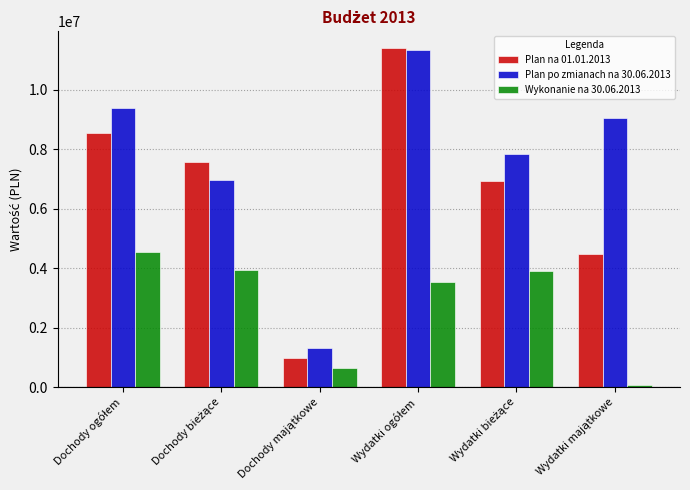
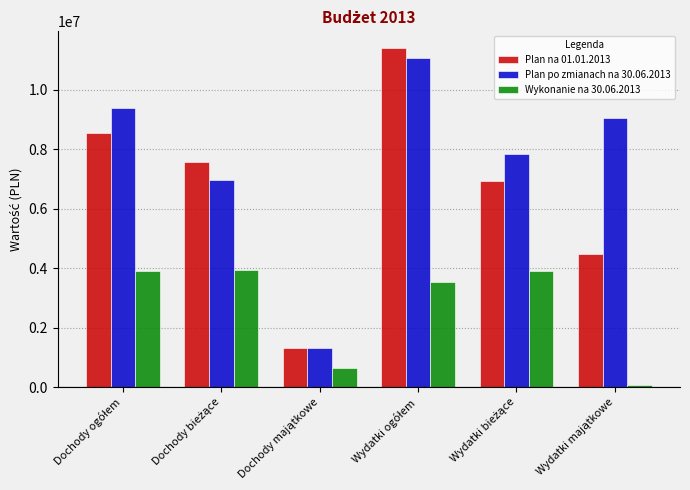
Wykonanie na 30.06.2013, Dochody ogółem: 4600000 -> 3900000
Plan na 01.01.2013, Dochody majątkowe: 1000000 -> 1300000
Plan po zmianach na 30.06.2013, Wydatki ogółem: 11300000 -> 11100000
